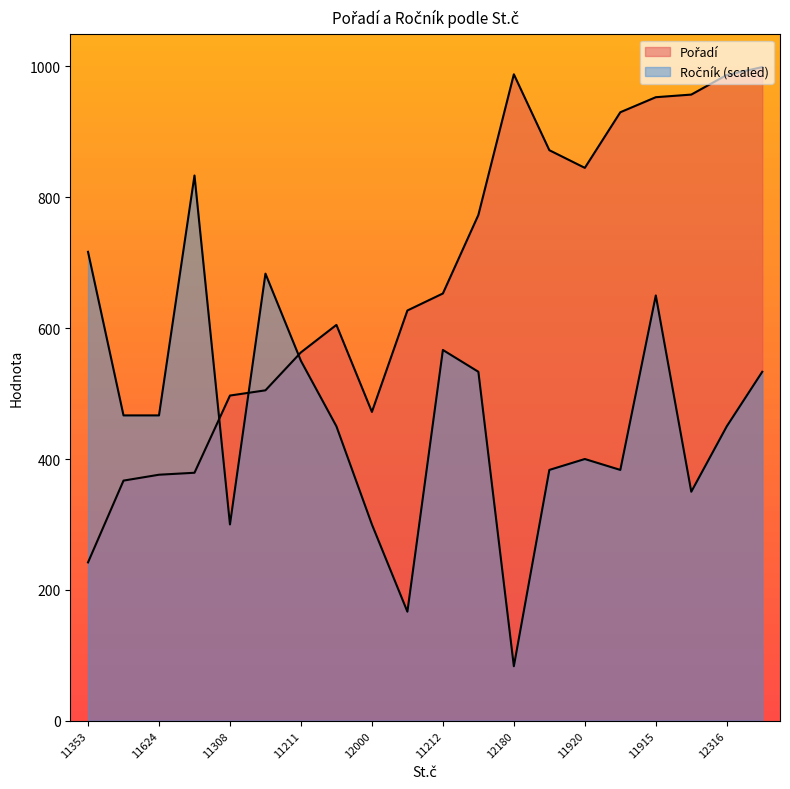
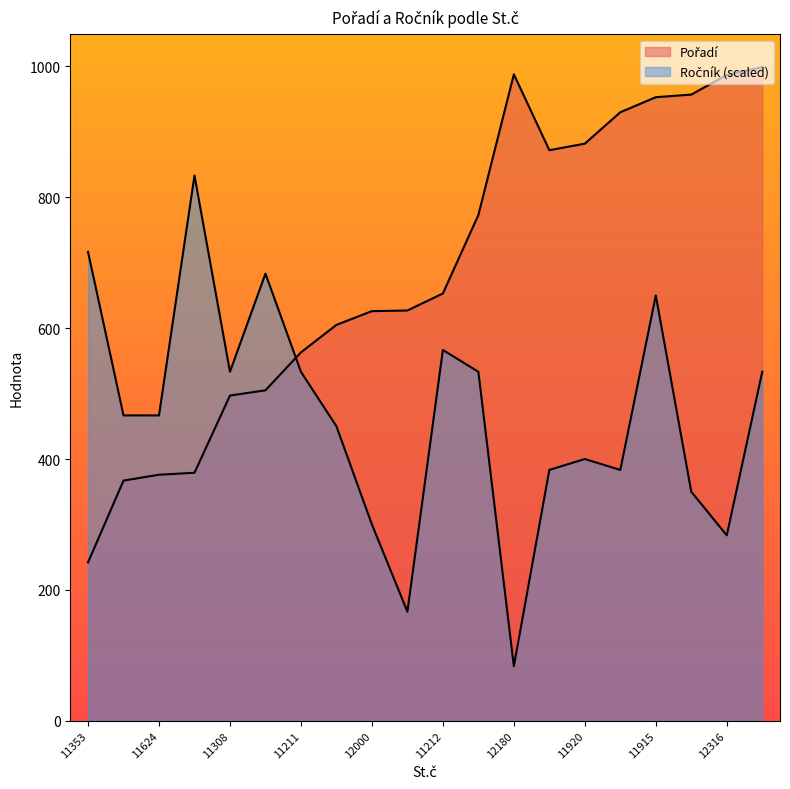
Ročník (scaled), 11308: 300 -> 530
Ročník (scaled), 11211: 550 -> 530
Pořadí, 12000: 470 -> 630
Pořadí, 11920: 850 -> 880
Ročník (scaled), 12316: 450 -> 280
